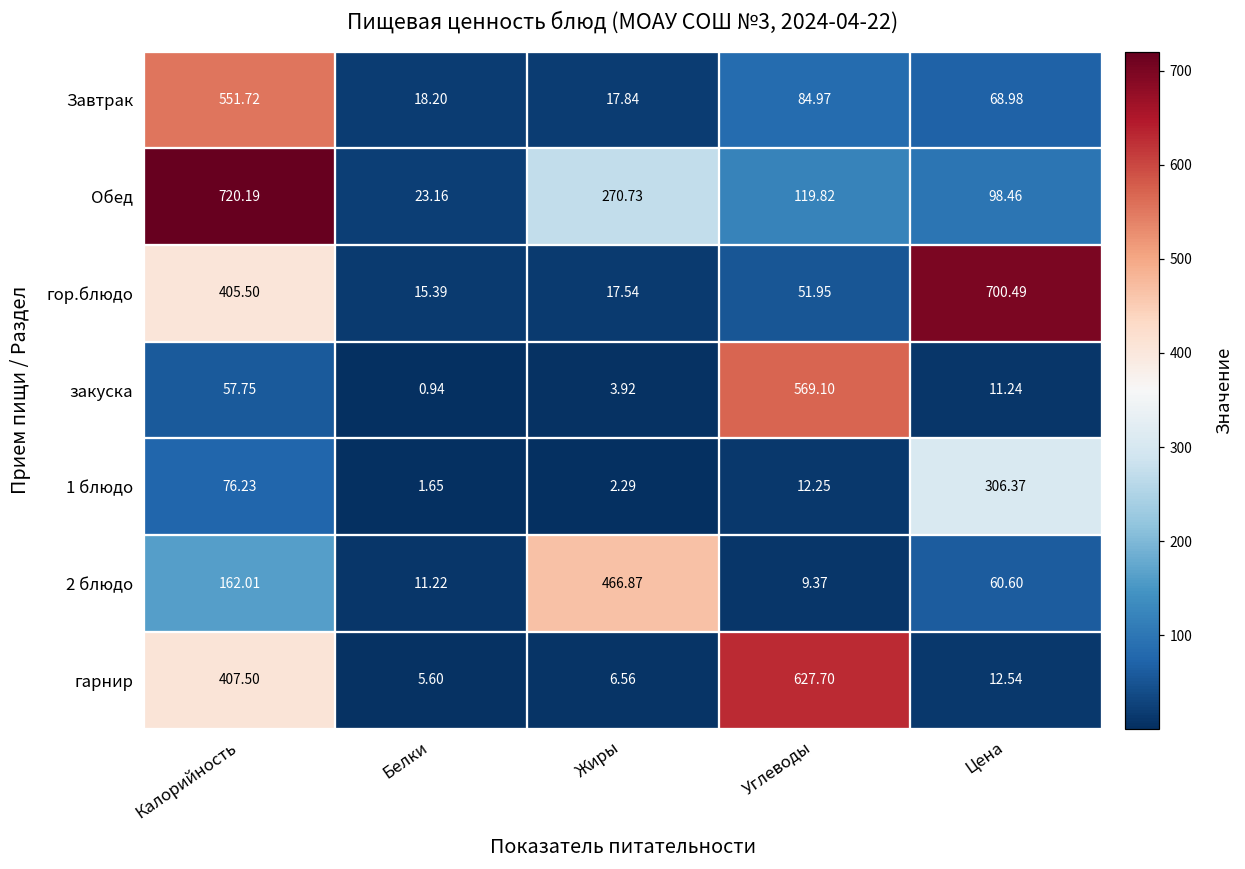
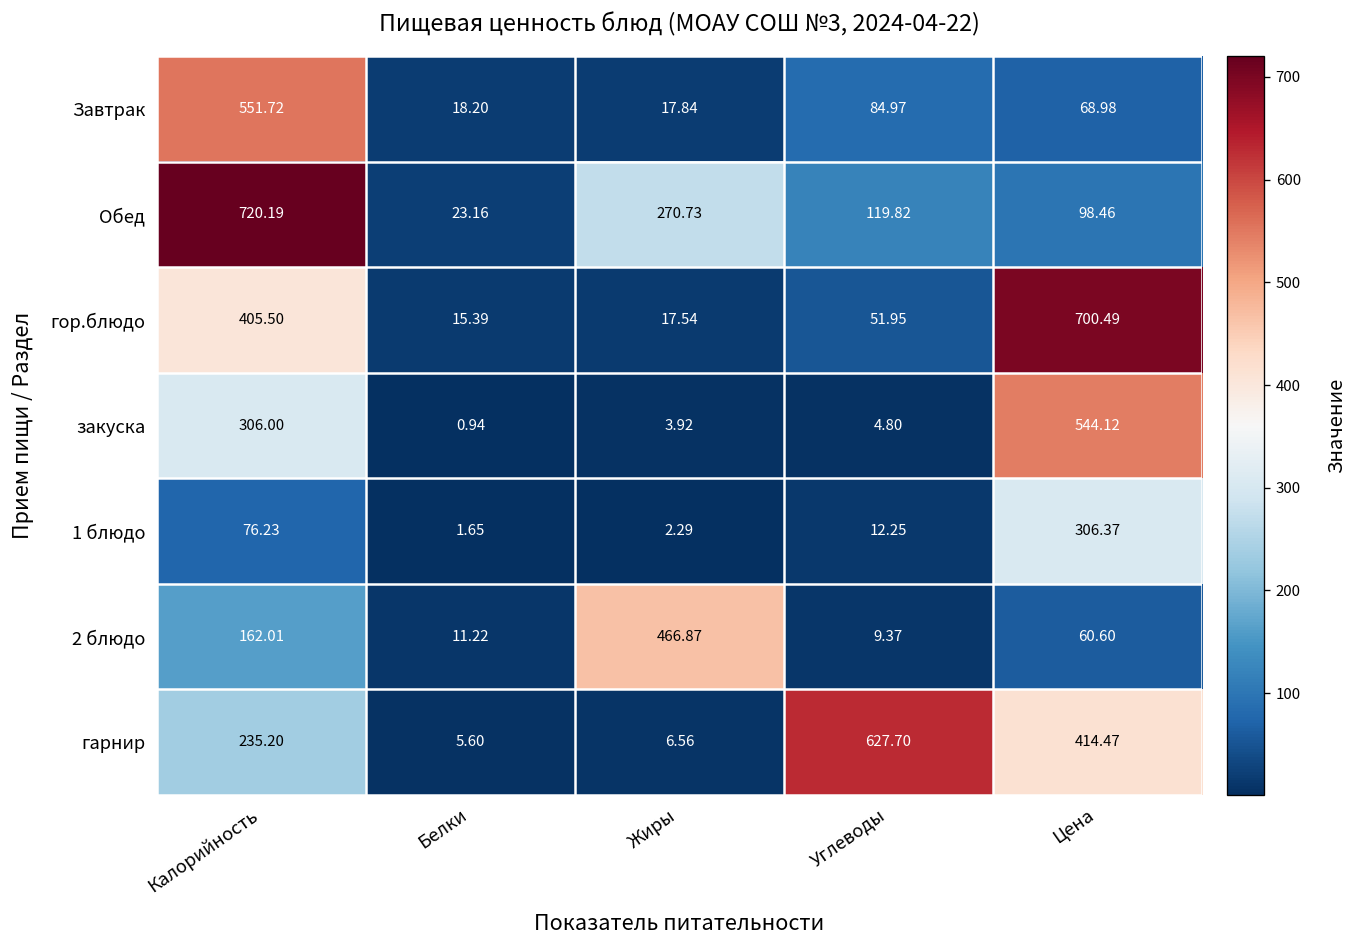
закуска, Калорийность: 57.75 -> 306.00
закуска, Углеводы: 569.10 -> 4.80
закуска, Цена: 11.24 -> 544.12
гарнир, Калорийность: 407.50 -> 235.20
гарнир, Цена: 12.54 -> 414.47
